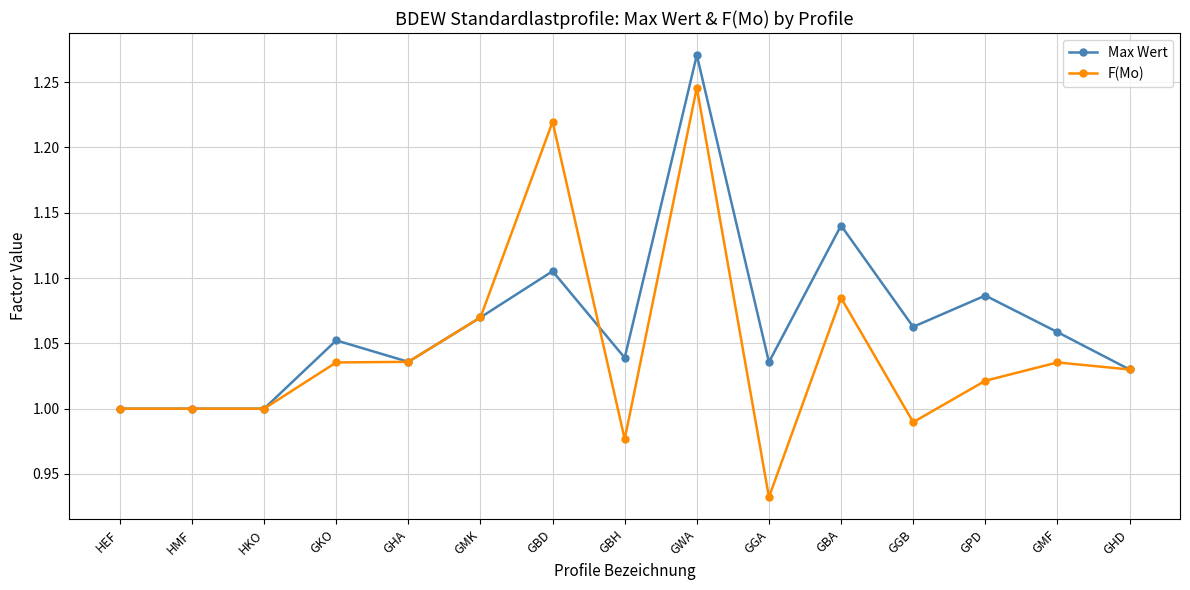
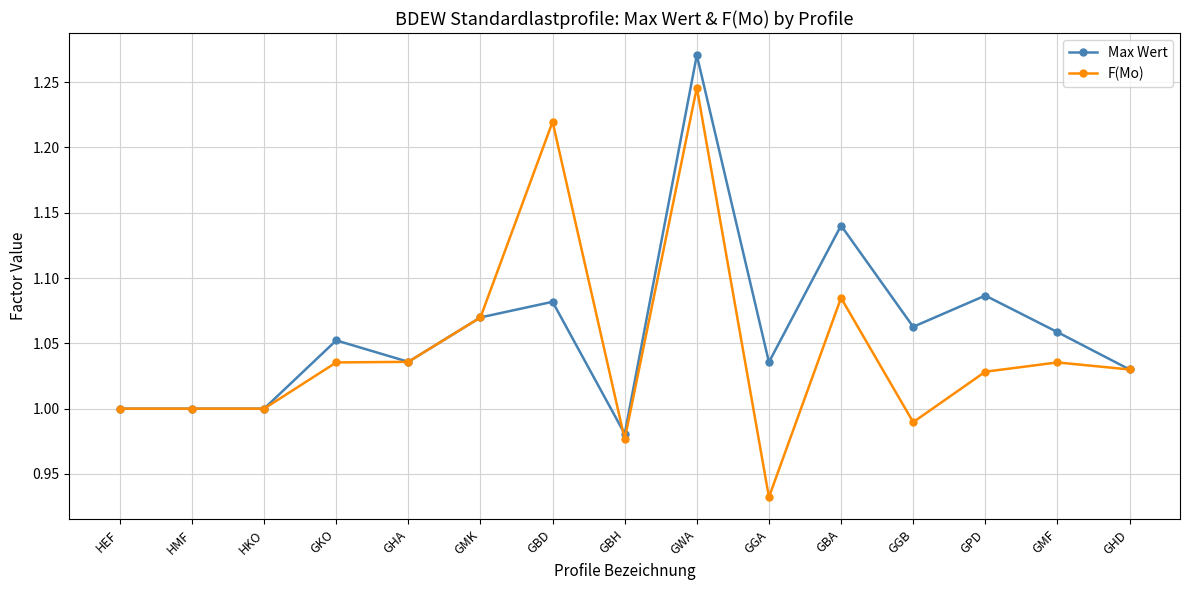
Max Wert, GBD: 1.105 -> 1.082
Max Wert, GBH: 1.039 -> 0.981
F(Mo), GPD: 1.021 -> 1.028
